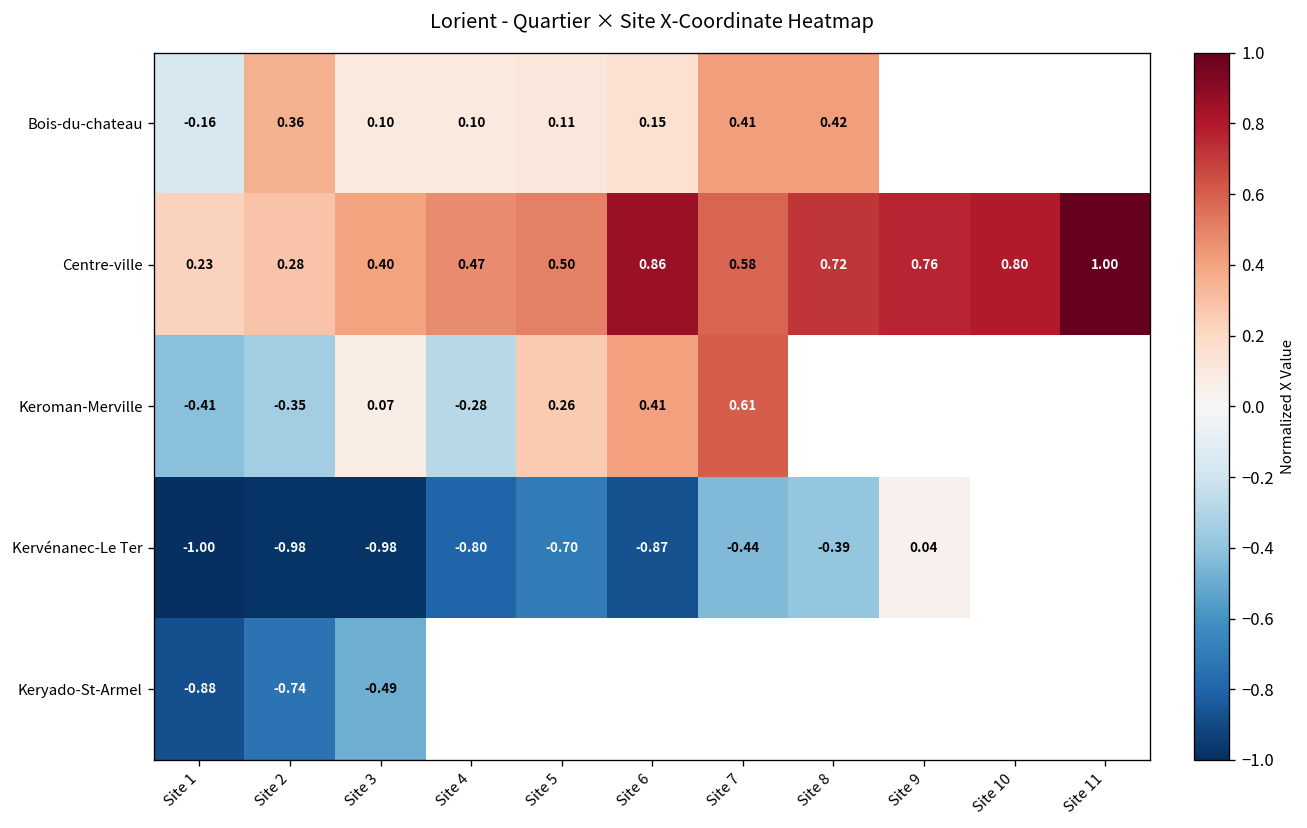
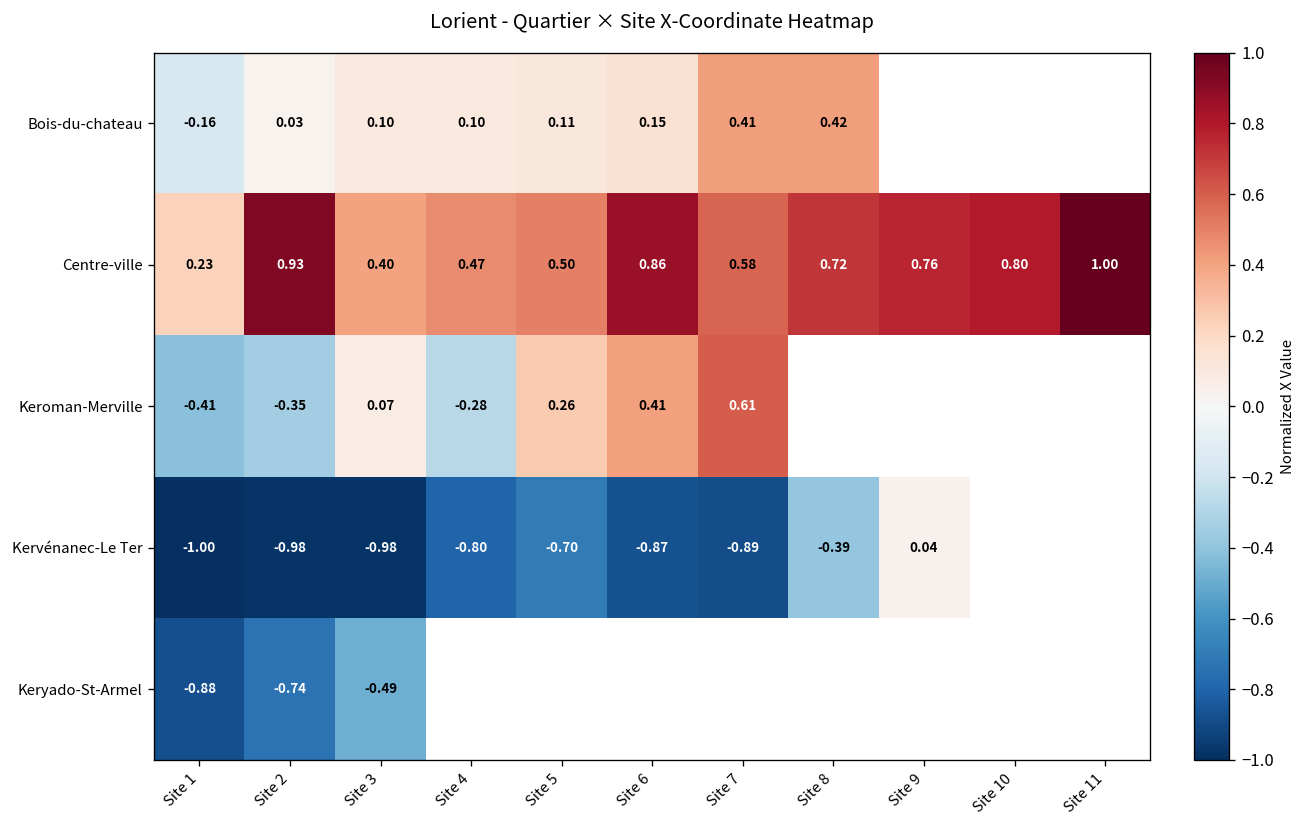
Bois-du-chateau, Site 2: 0.36 -> 0.03
Centre-ville, Site 2: 0.28 -> 0.93
Kervénanec-Le Ter, Site 7: -0.44 -> -0.89
